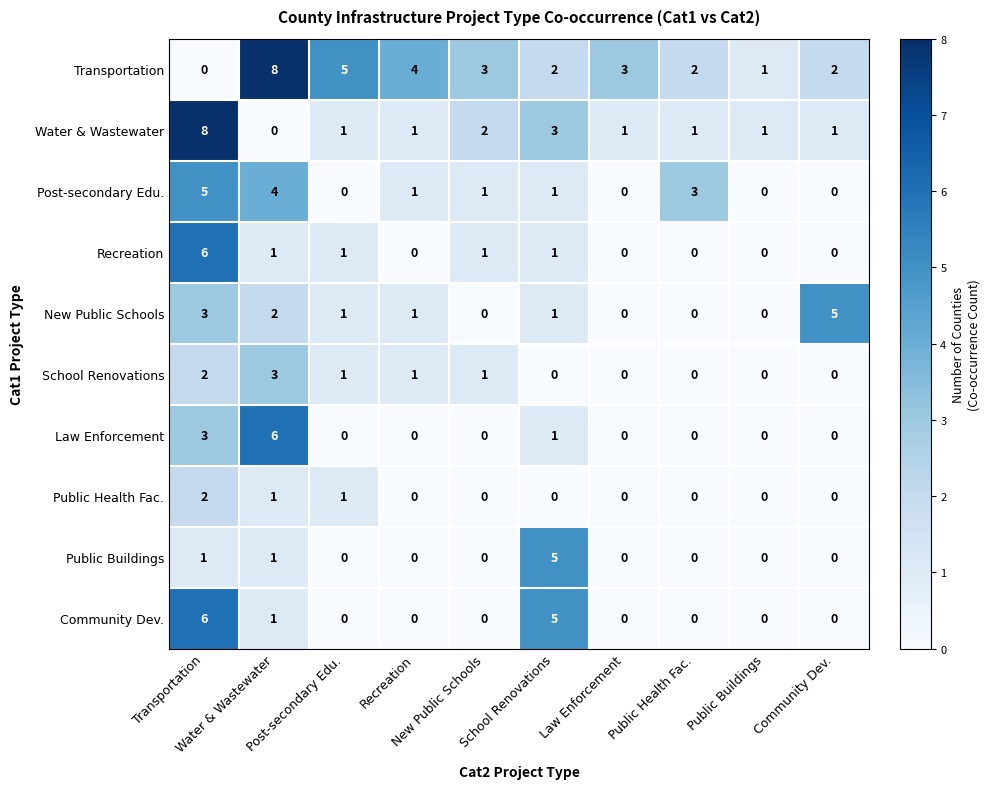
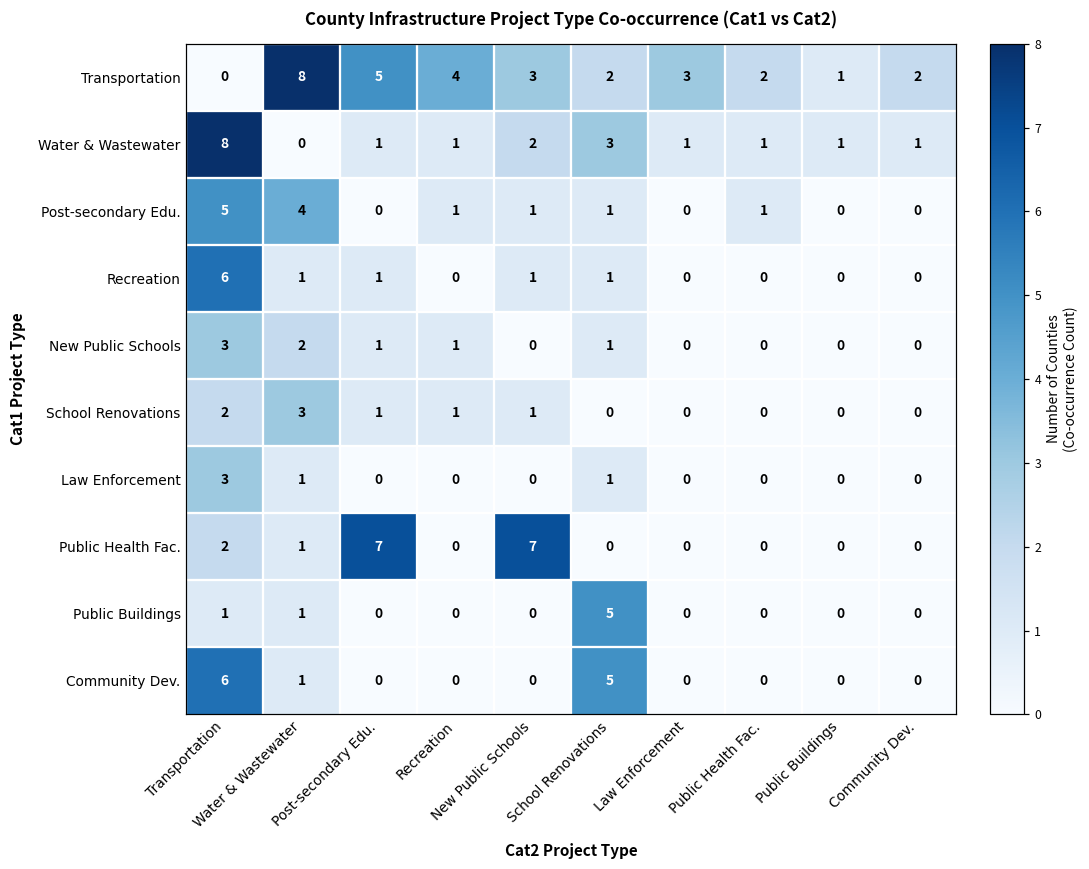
Post-secondary Edu., Public Health Fac.: 3 -> 1
New Public Schools, Community Dev.: 5 -> 0
Law Enforcement, Water & Wastewater: 6 -> 1
Public Health Fac., Post-secondary Edu.: 1 -> 7
Public Health Fac., New Public Schools: 0 -> 7
